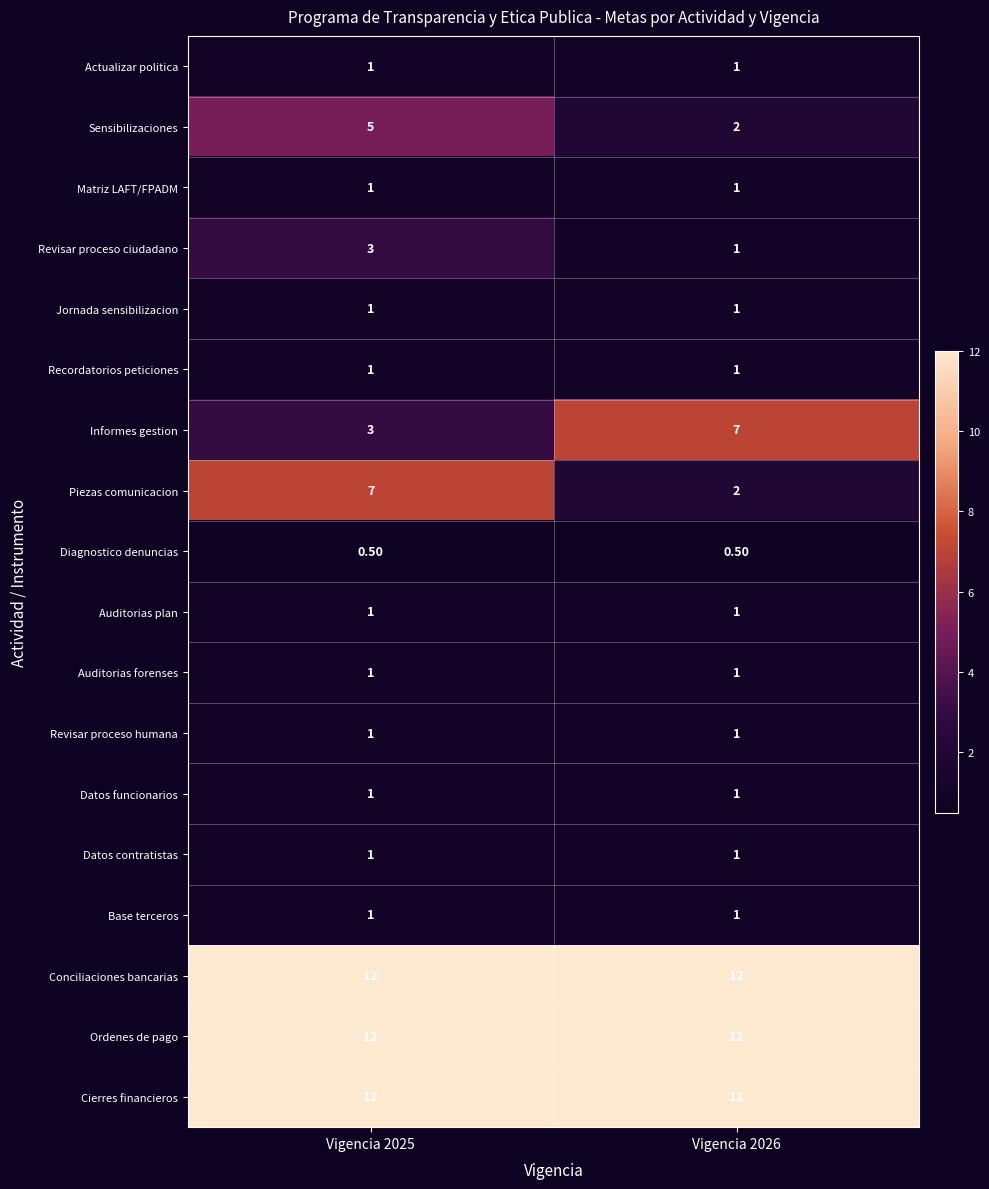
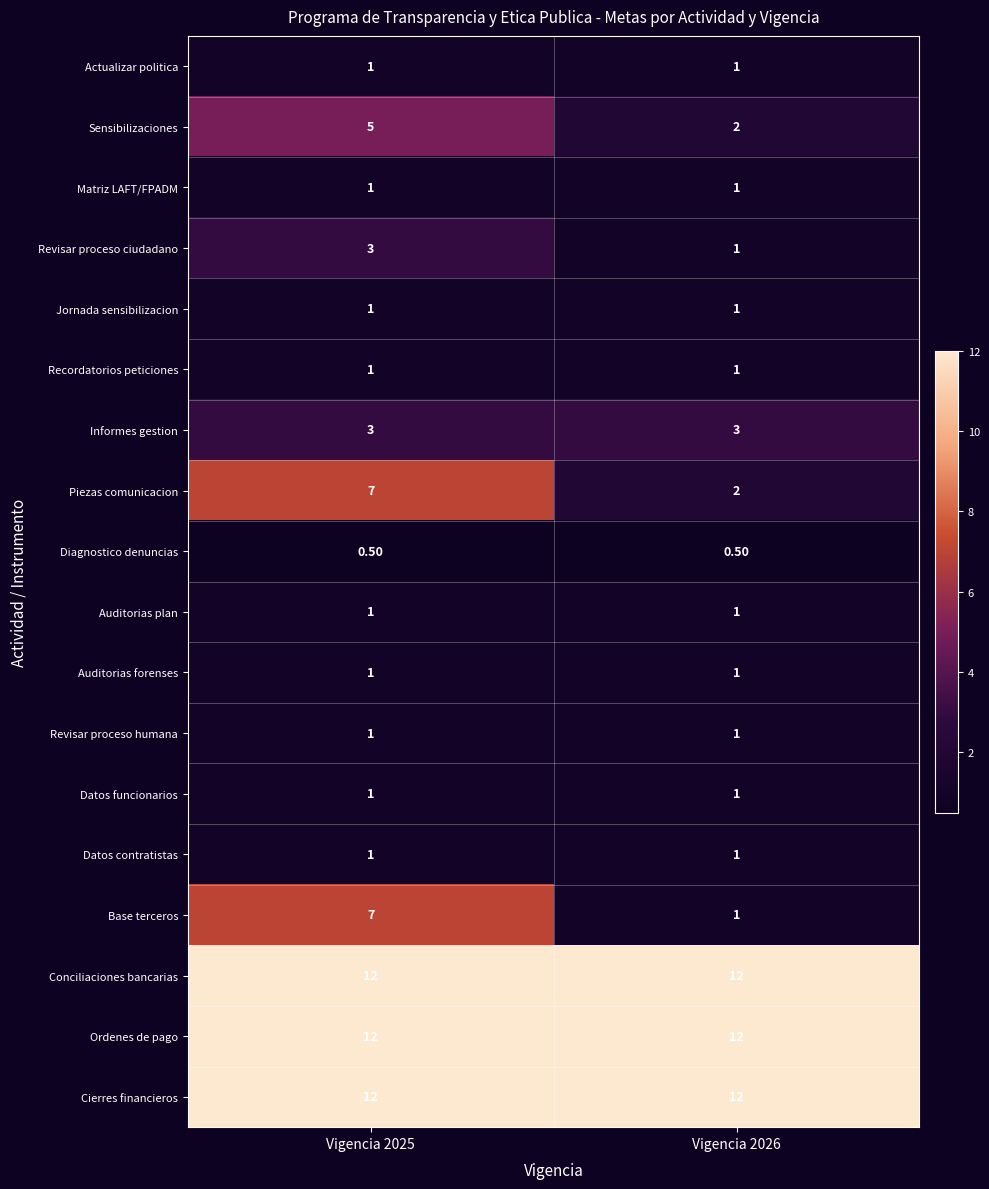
Informes gestion, Vigencia 2026: 7 -> 3
Base terceros, Vigencia 2025: 1 -> 7
